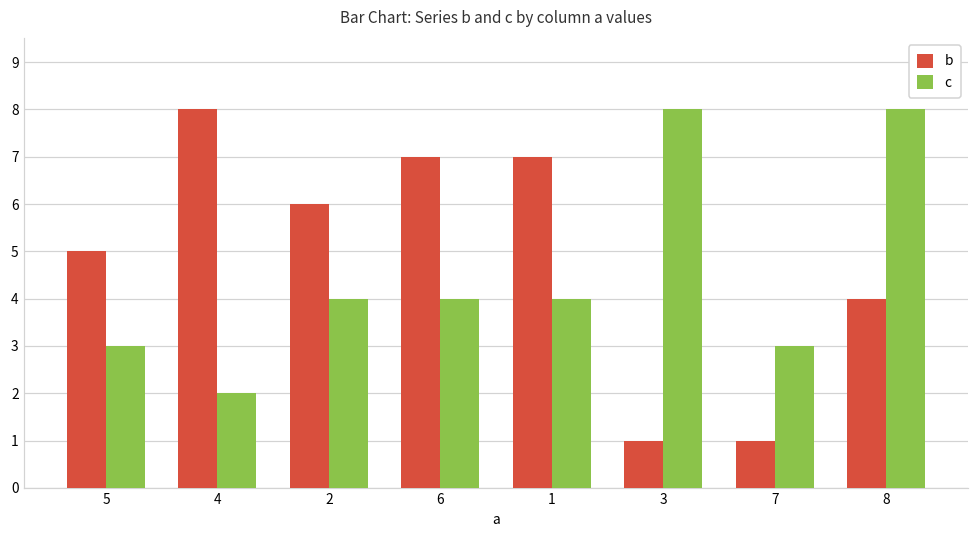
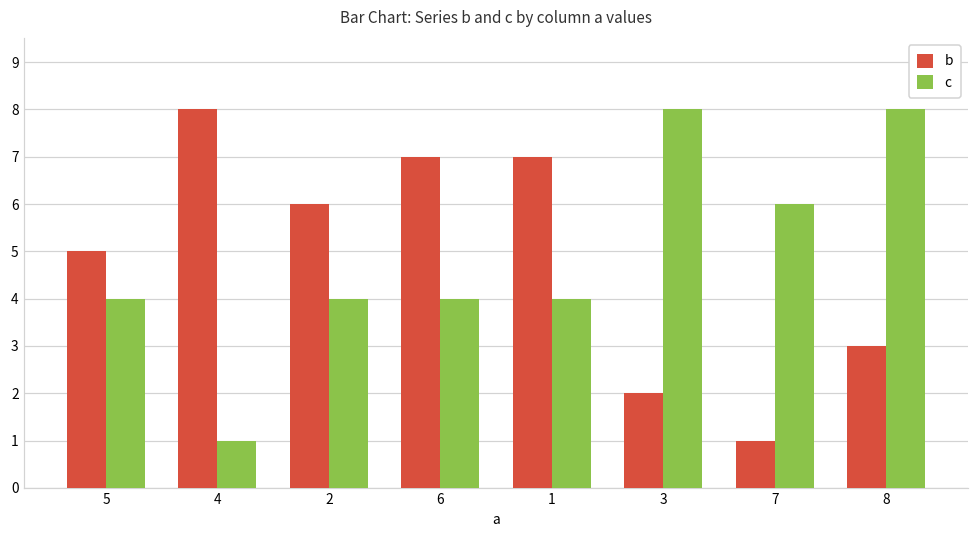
c, 5: 3 -> 4
c, 4: 2 -> 1
b, 3: 1 -> 2
c, 7: 3 -> 6
b, 8: 4 -> 3
